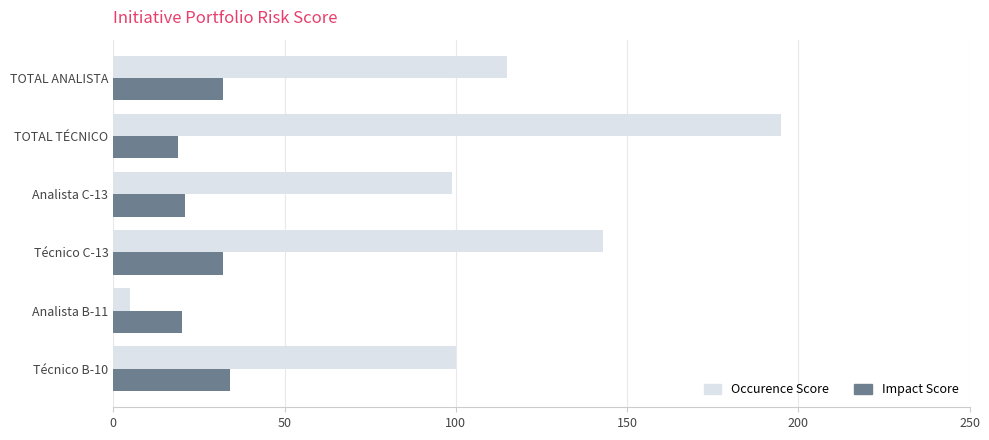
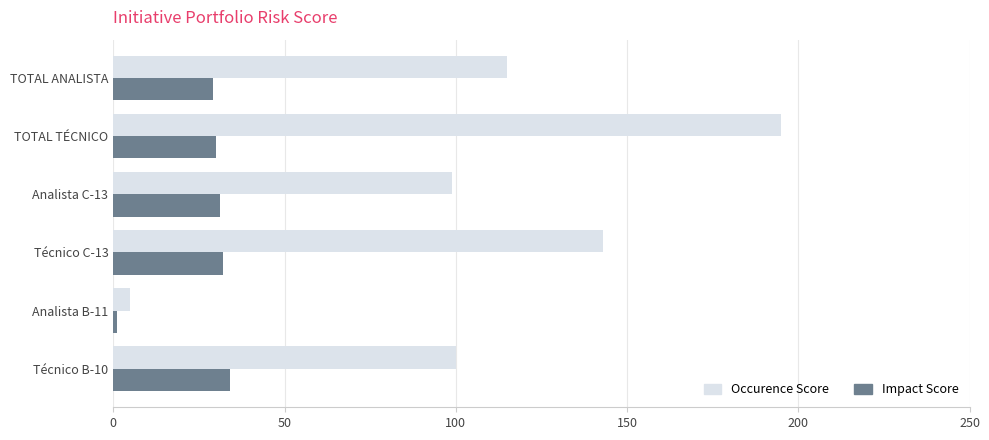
Impact Score, TOTAL ANALISTA: 32 -> 29
Impact Score, TOTAL TÉCNICO: 19 -> 30
Impact Score, Analista C-13: 21 -> 31
Impact Score, Analista B-11: 20 -> 1
